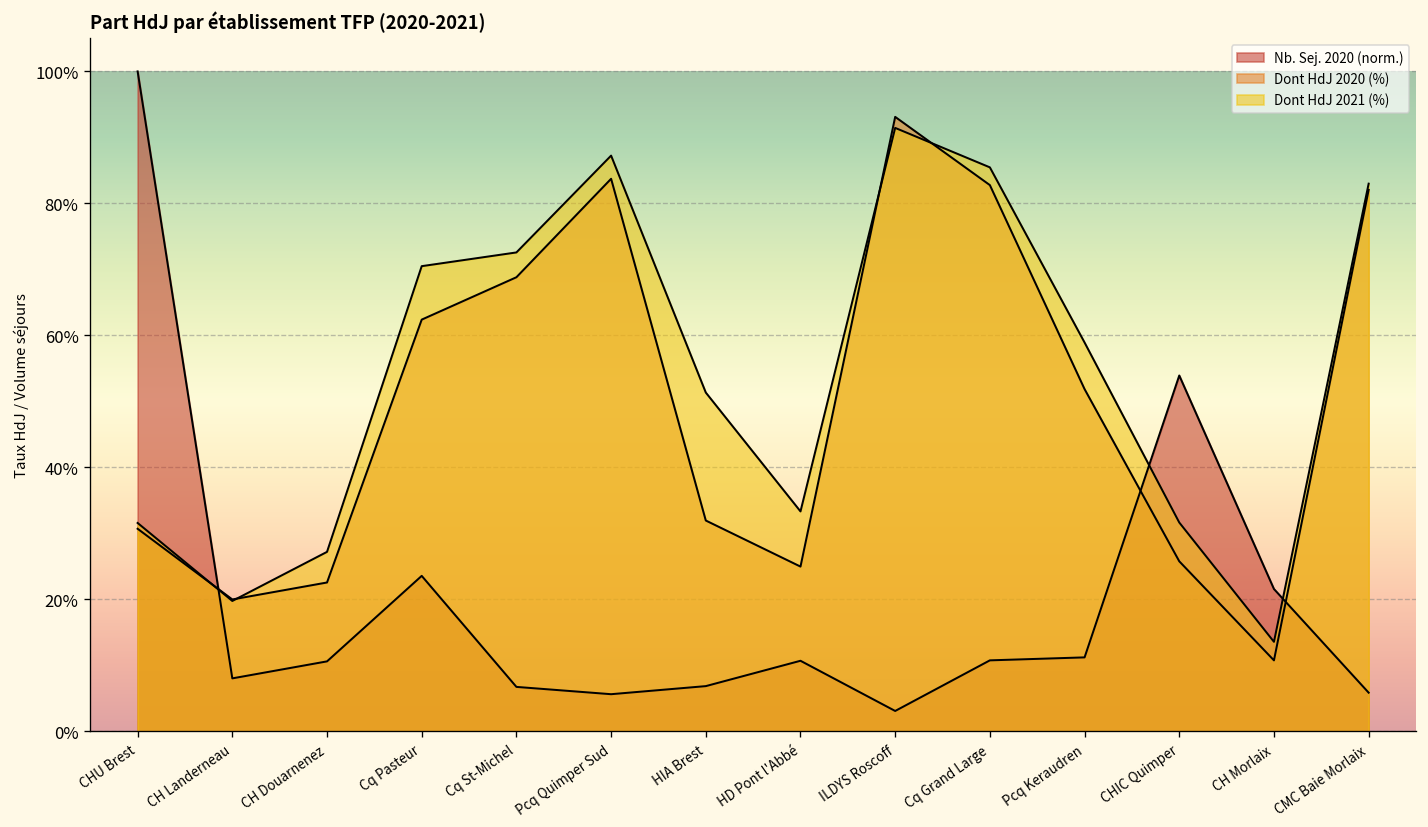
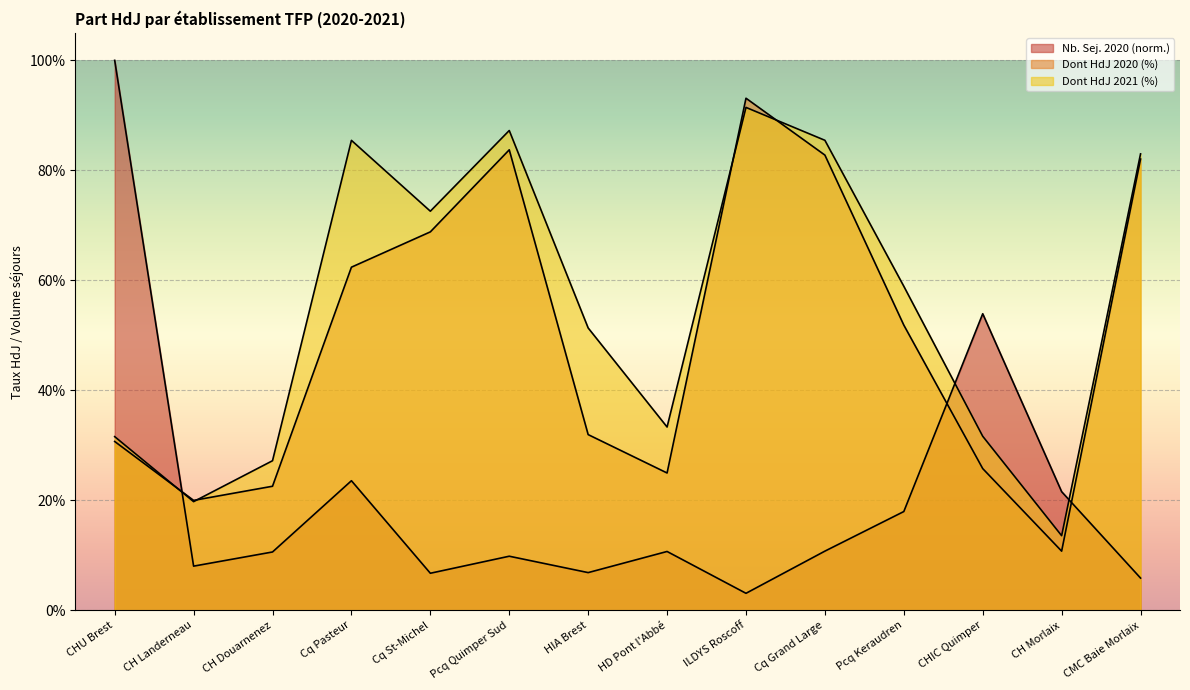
Dont HdJ 2021 (%), Cq Pasteur: 70% -> 85%
Nb. Sej. 2020 (norm.), Pcq Quimper Sud: 6% -> 10%
Nb. Sej. 2020 (norm.), Pcq Keraudren: 11% -> 18%
